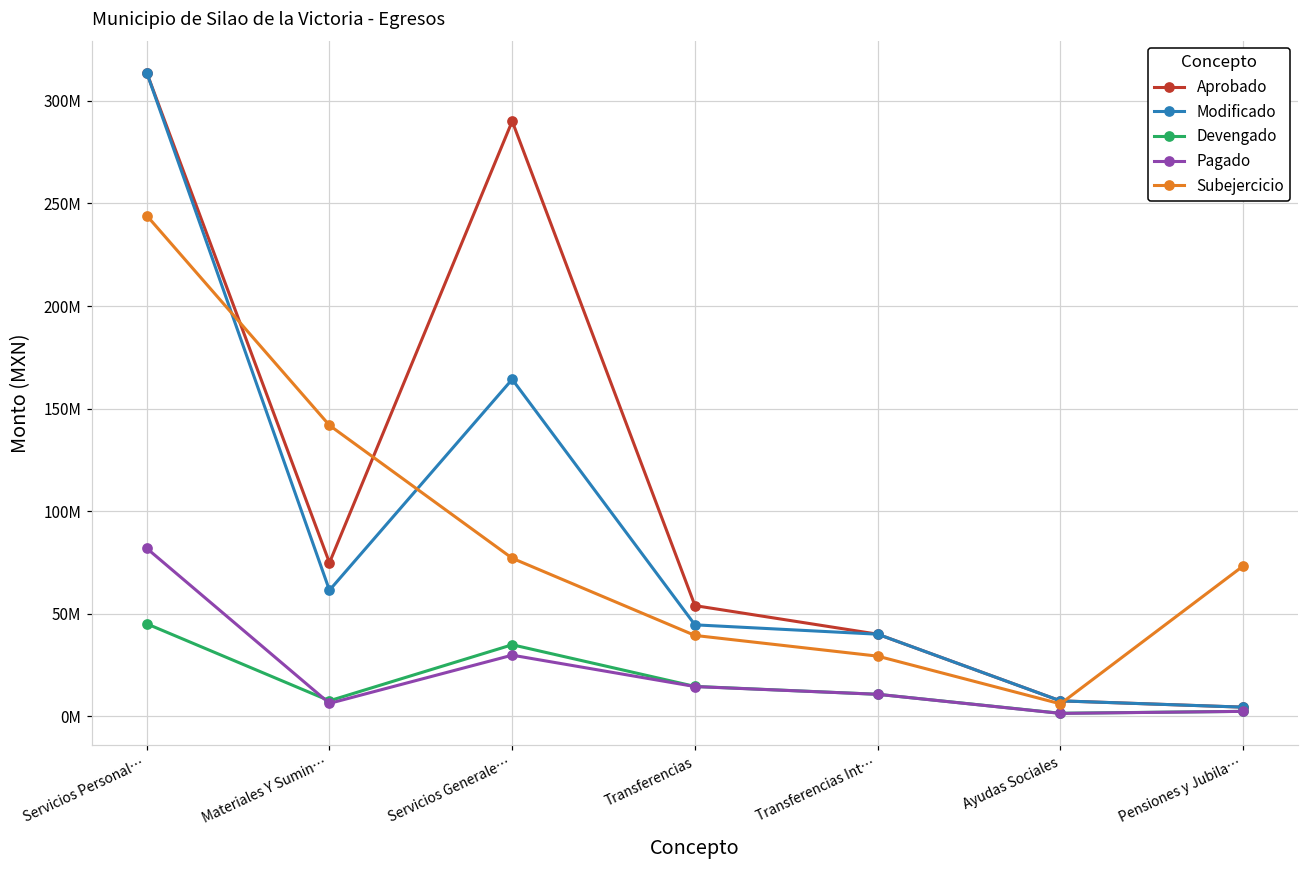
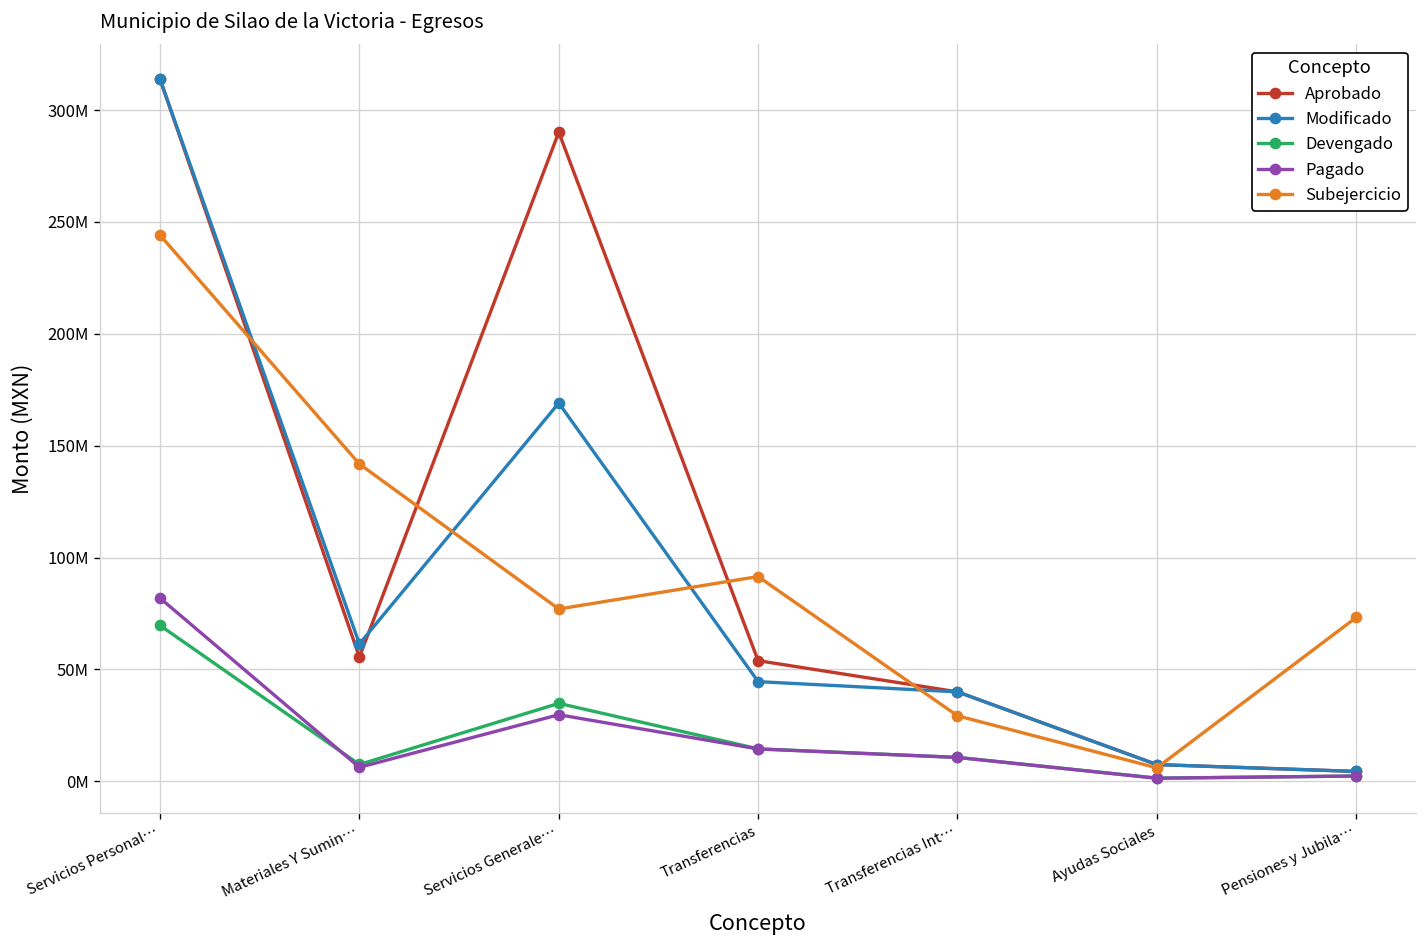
Devengado, Servicios Personal…: 45000000 -> 70000000
Aprobado, Materiales Y Sumin…: 75000000 -> 56000000
Modificado, Servicios Generale…: 164000000 -> 169000000
Subejercicio, Transferencias: 39000000 -> 92000000
